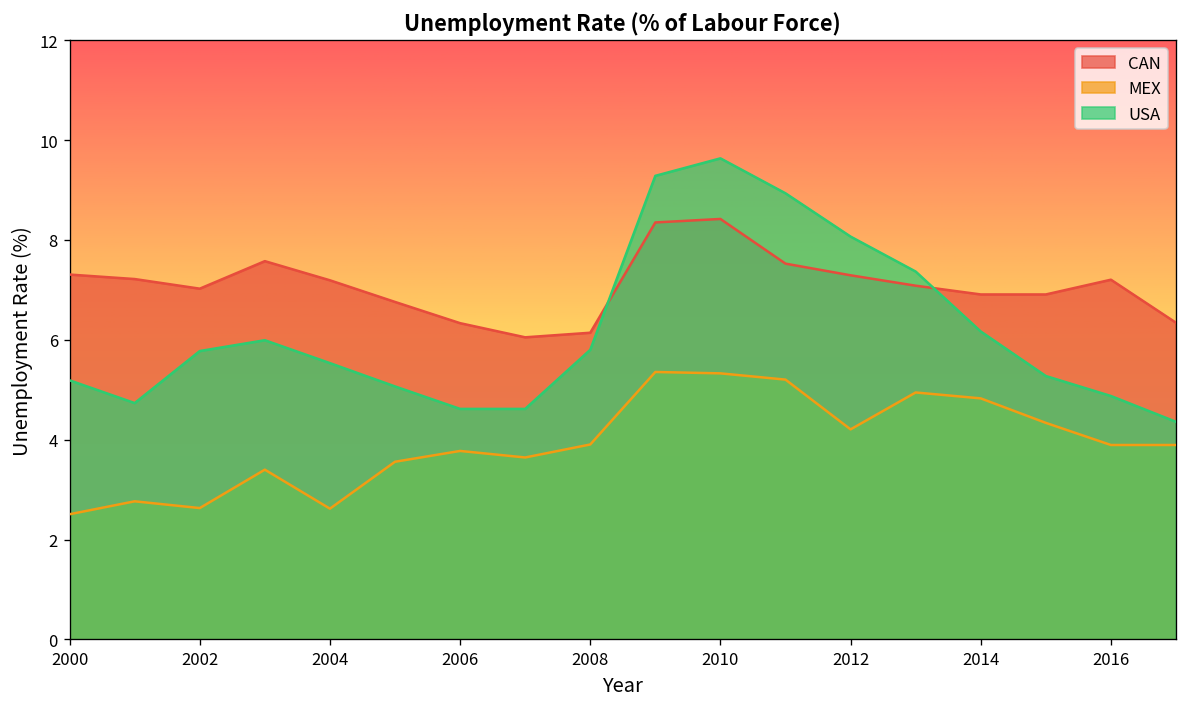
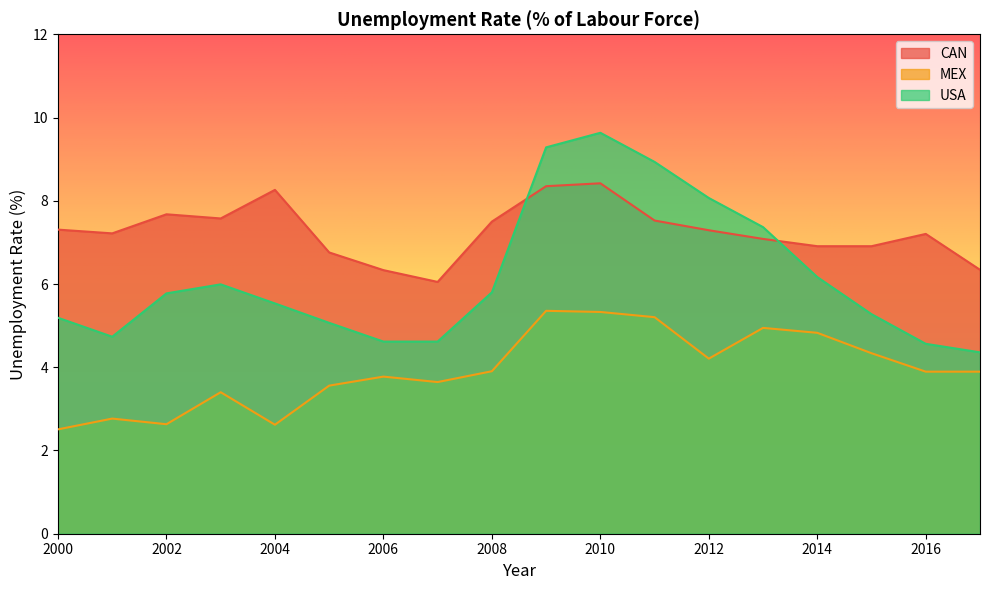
CAN, 2002: 7.0 -> 7.7
CAN, 2004: 7.2 -> 8.3
CAN, 2008: 6.1 -> 7.5
USA, 2016: 4.9 -> 4.6
